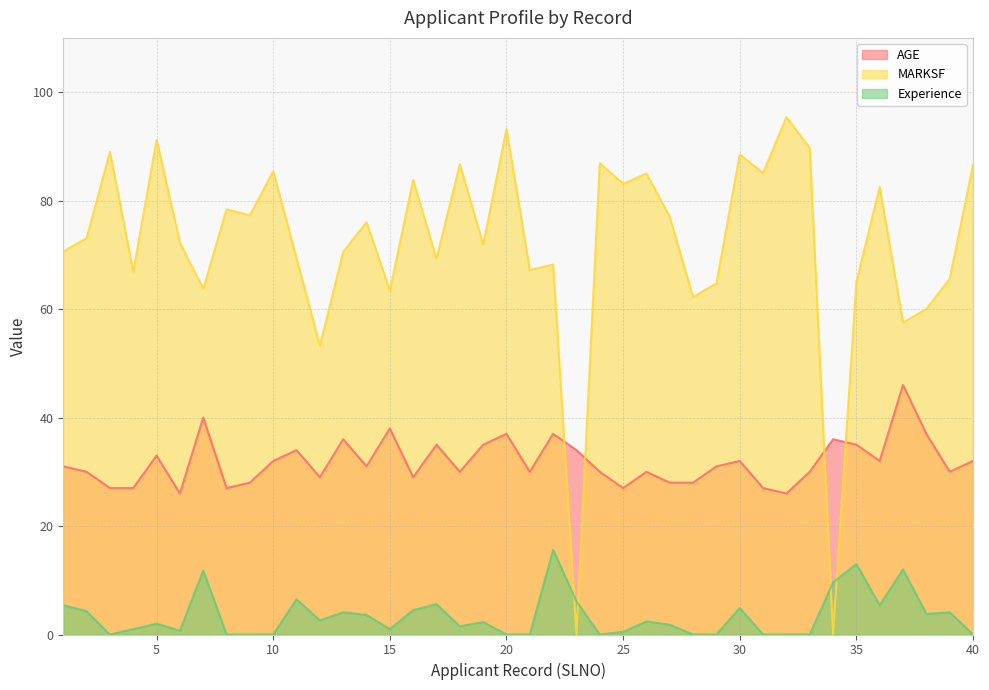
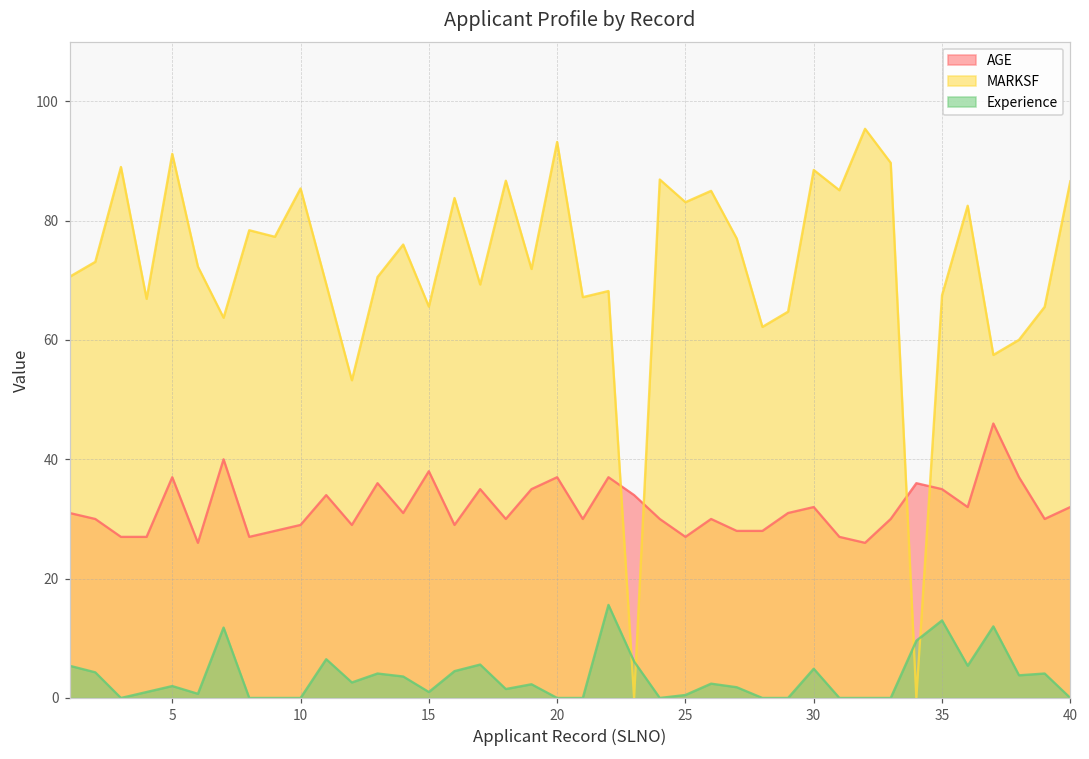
AGE, 5: 33 -> 37
AGE, 10: 32 -> 29
MARKSF, 15: 63 -> 66
MARKSF, 35: 65 -> 68
